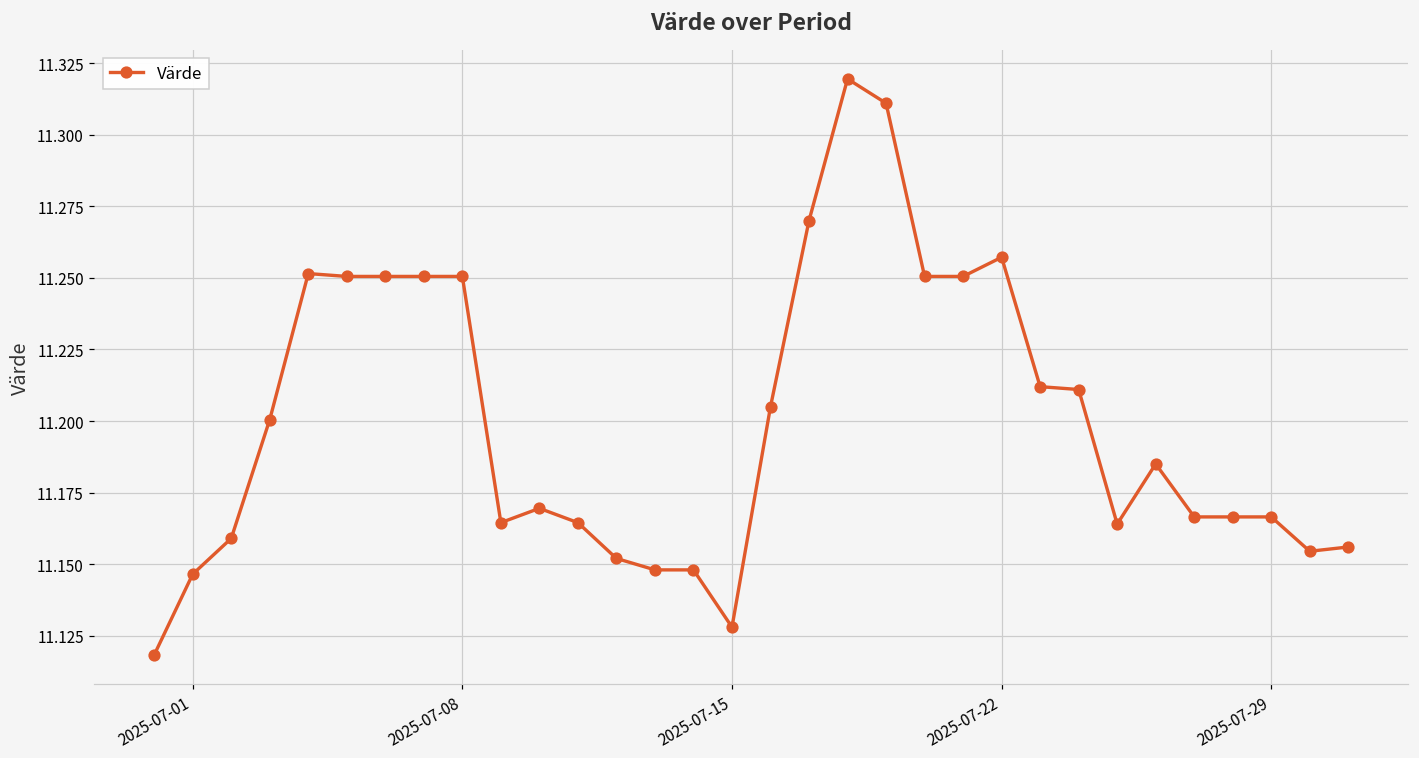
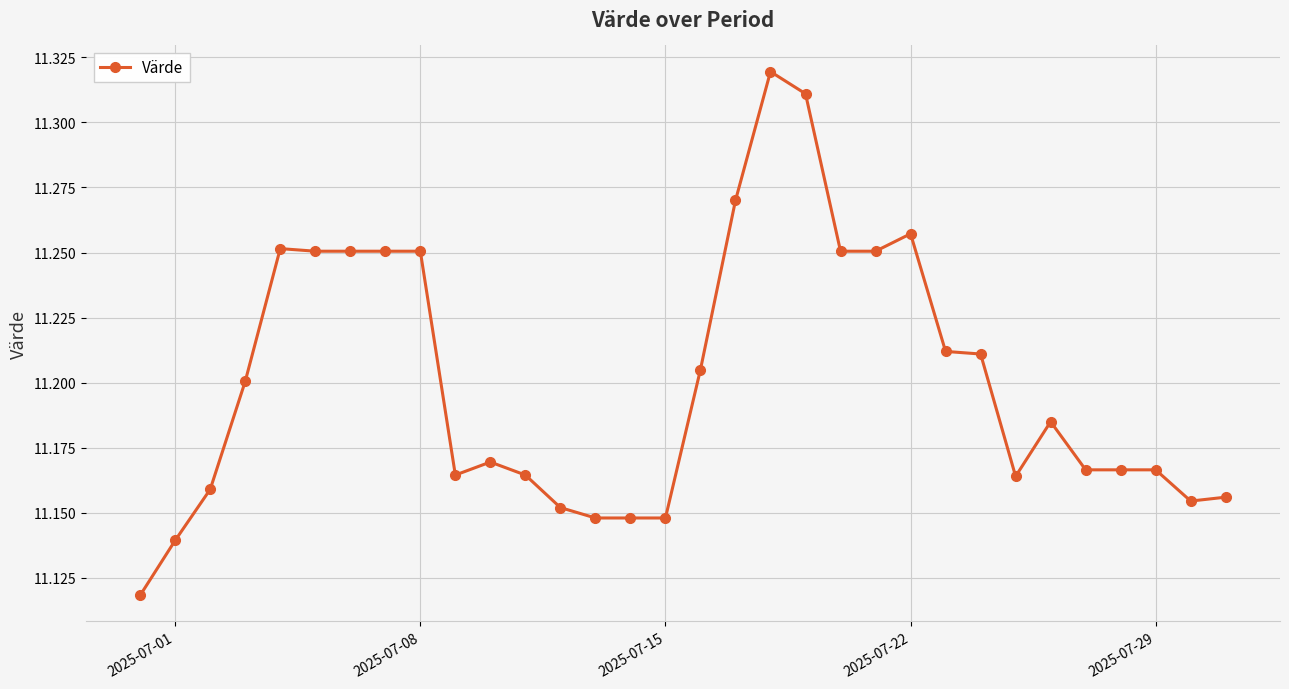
2025-07-01: 11.147 -> 11.139
2025-07-15: 11.128 -> 11.148
